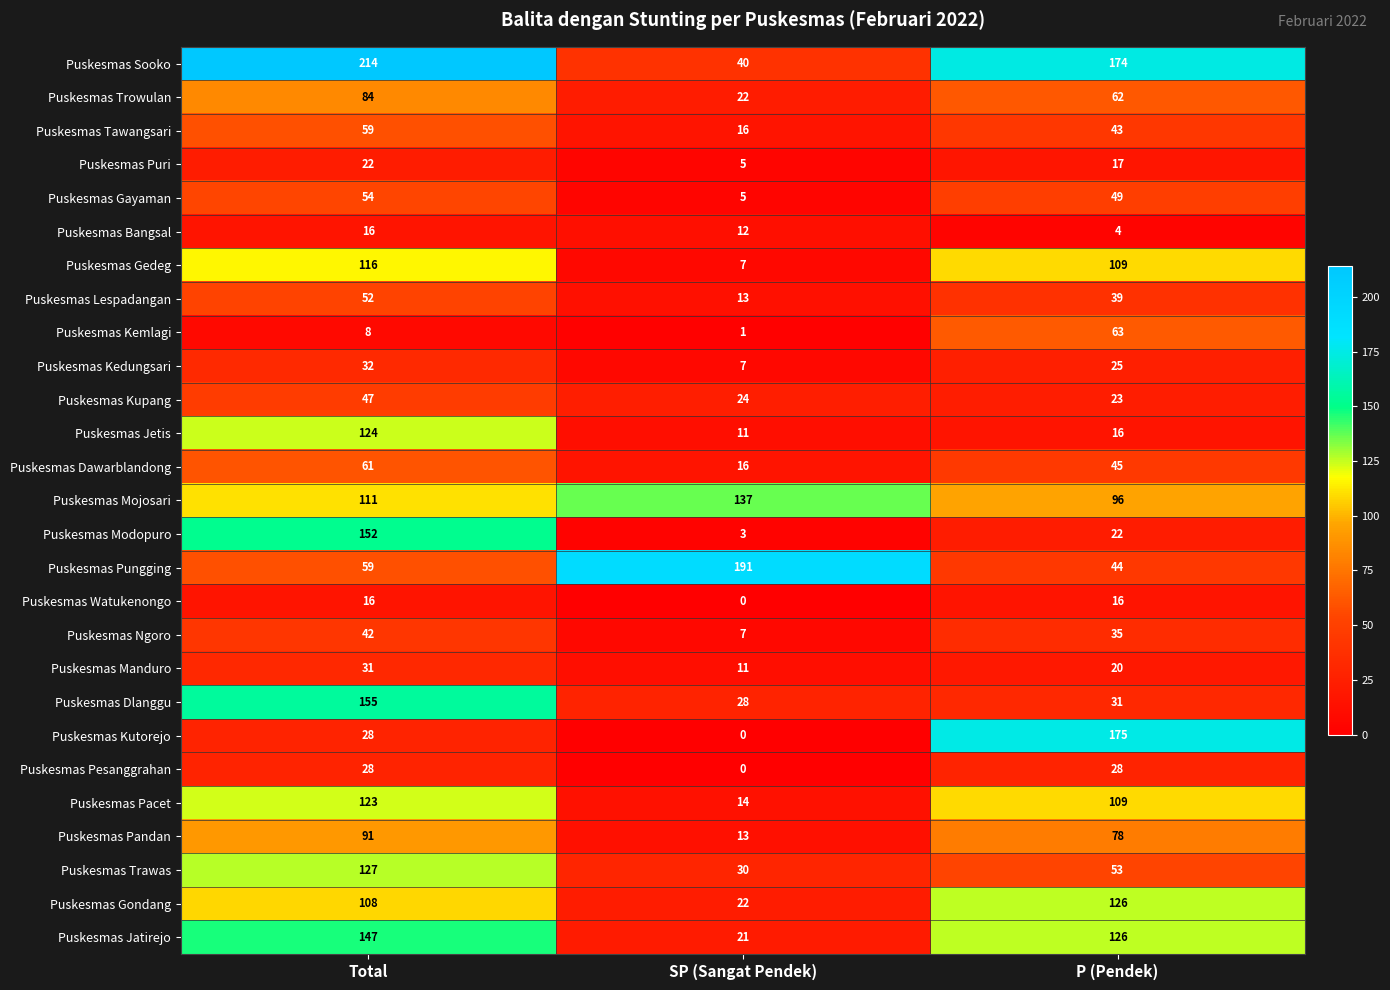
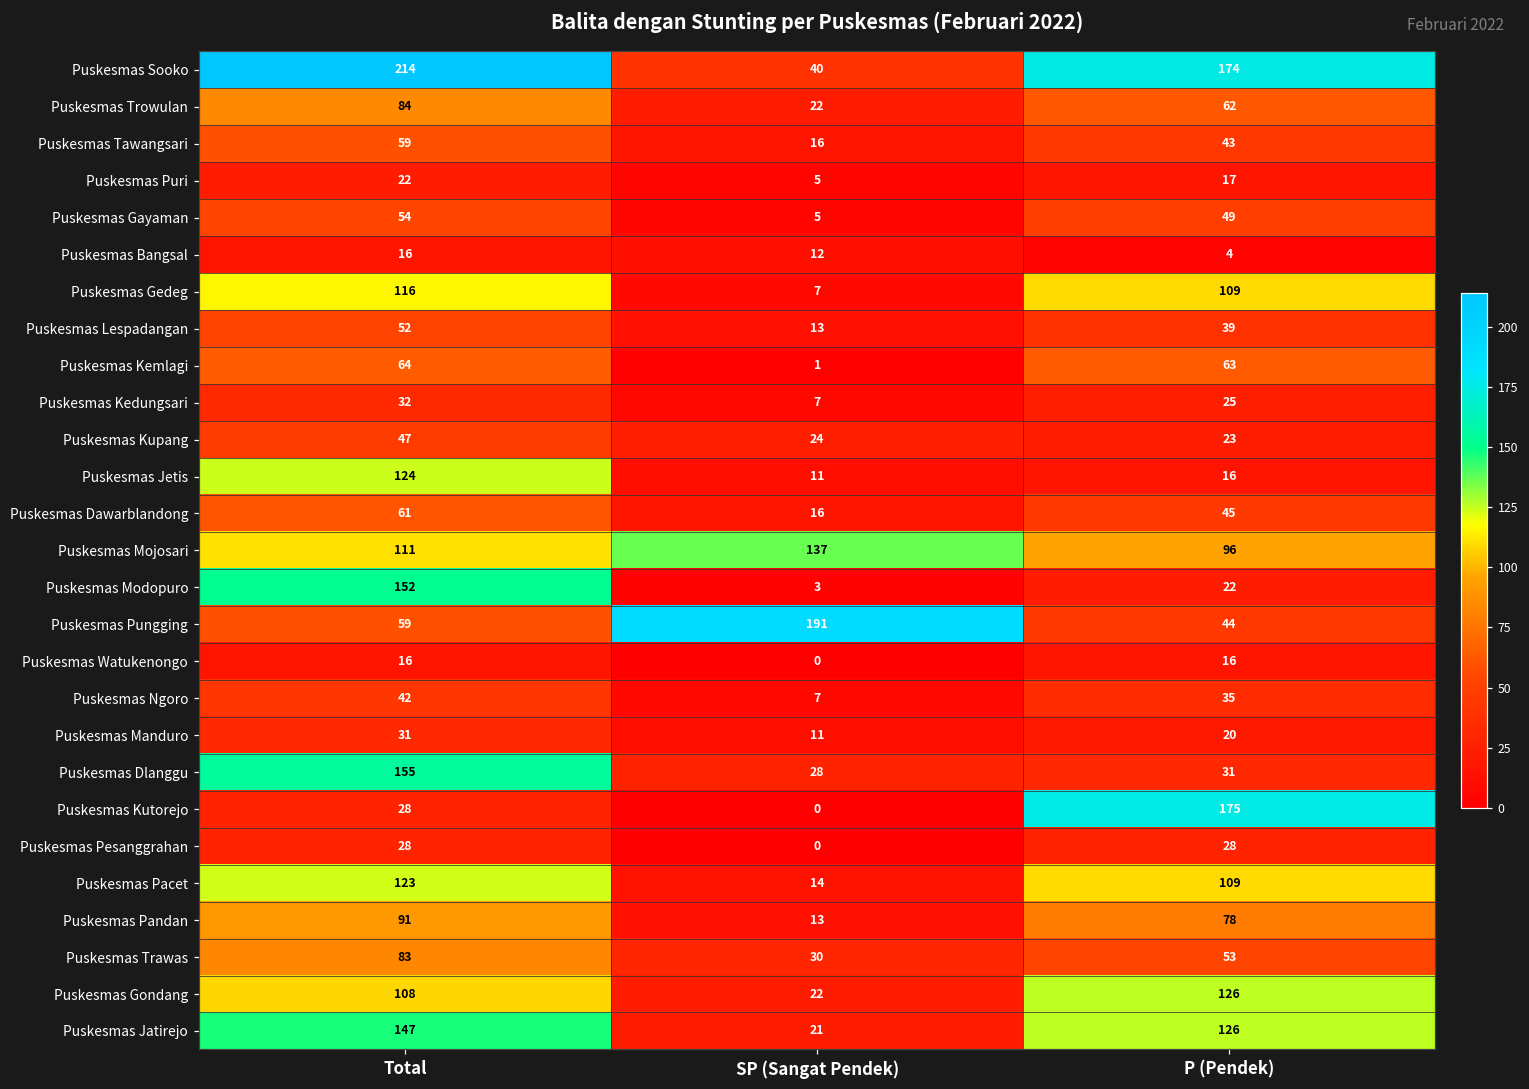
Puskesmas Kemlagi, Total: 8 -> 64
Puskesmas Trawas, Total: 127 -> 83
